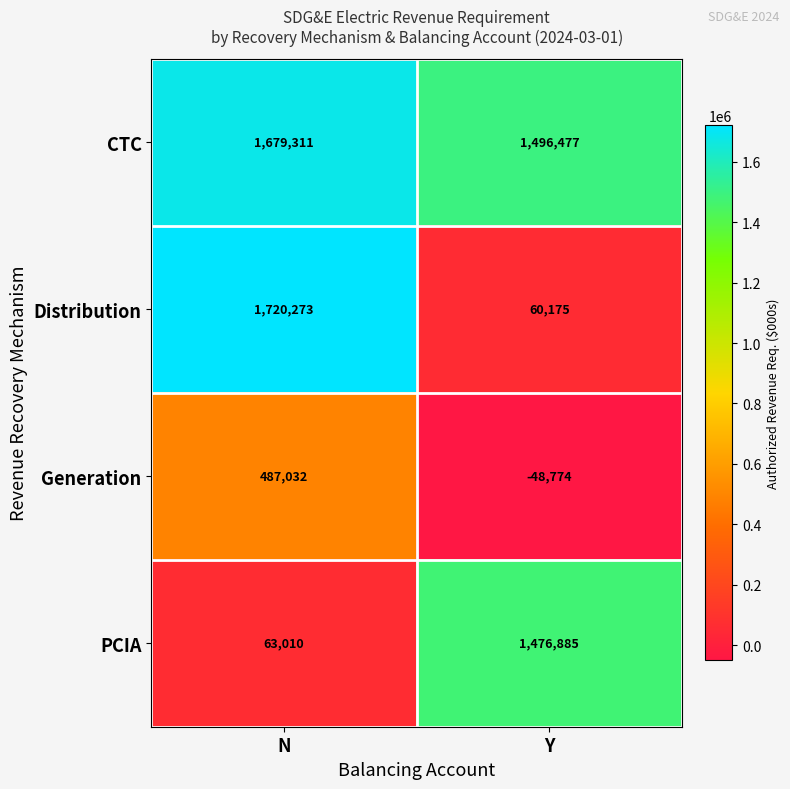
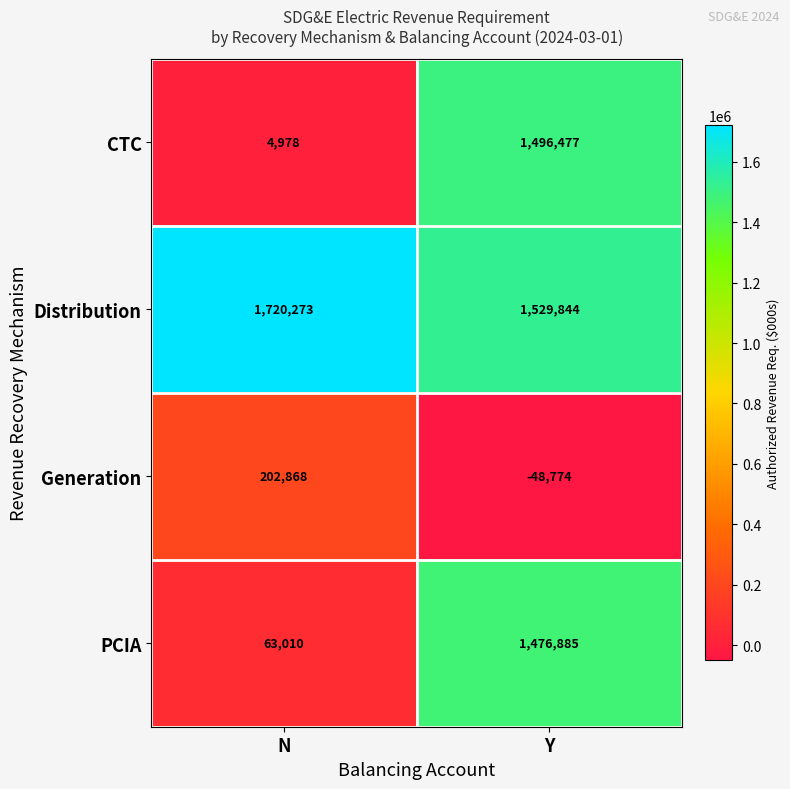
CTC, N: 1,679,311 -> 4,978
Distribution, Y: 60,175 -> 1,529,844
Generation, N: 487,032 -> 202,868
